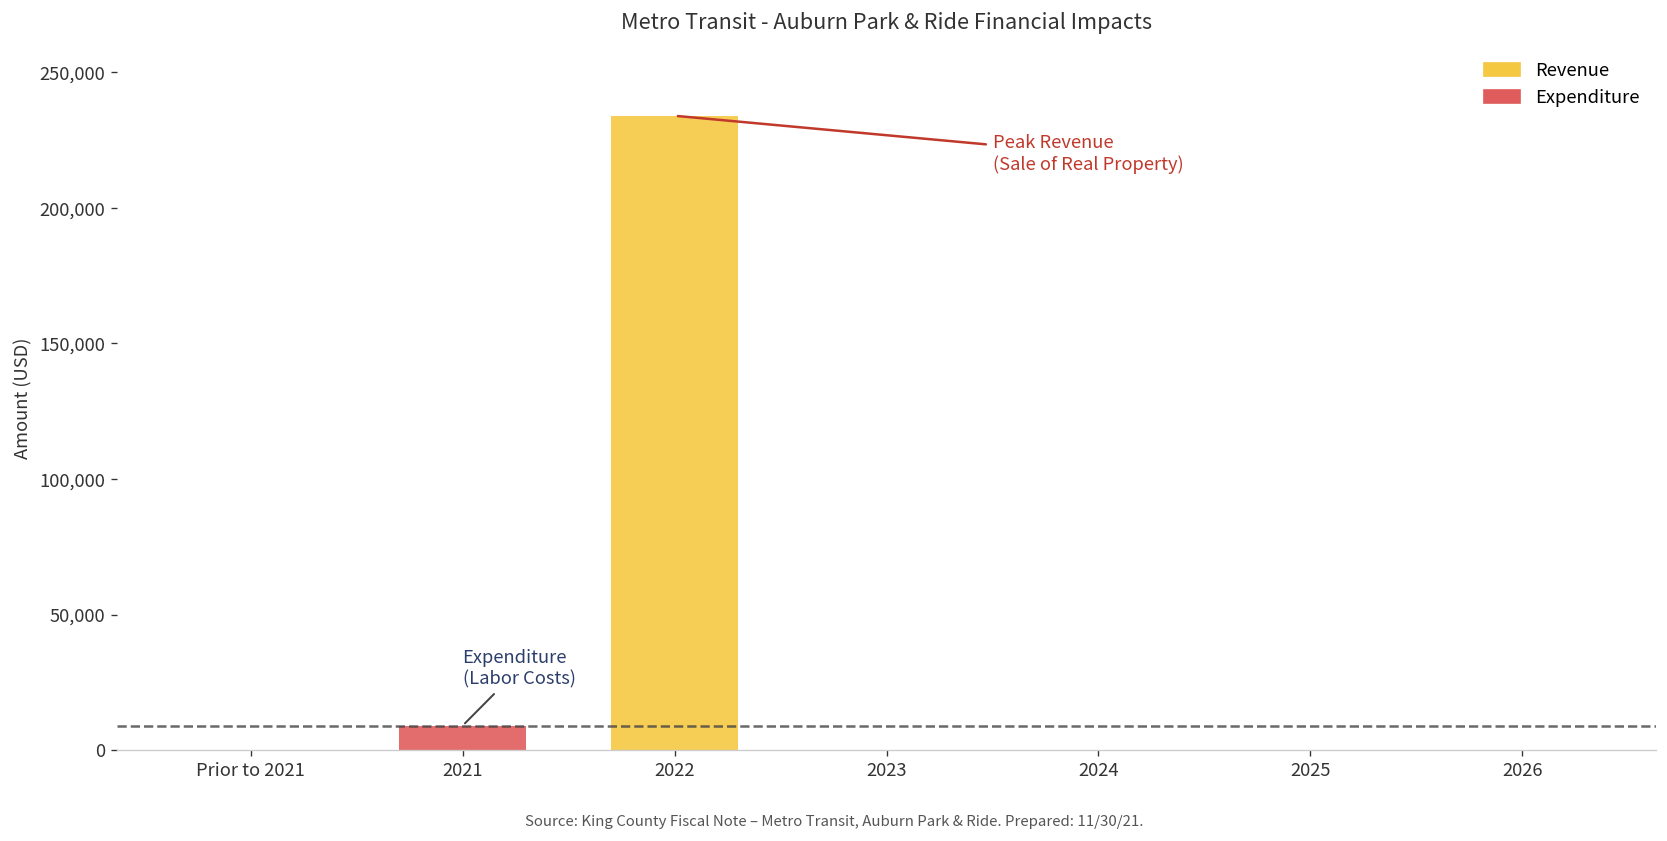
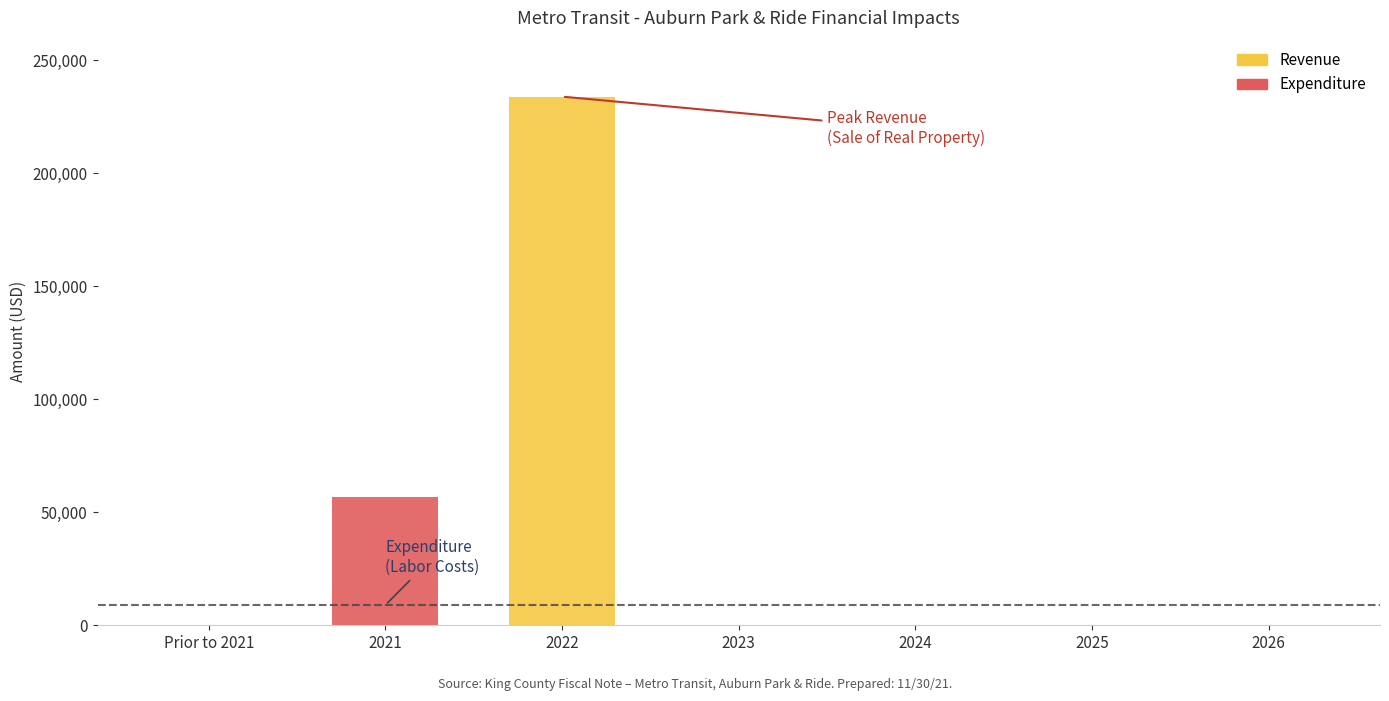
Expenditure, 2021: 9,000 -> 57,000
